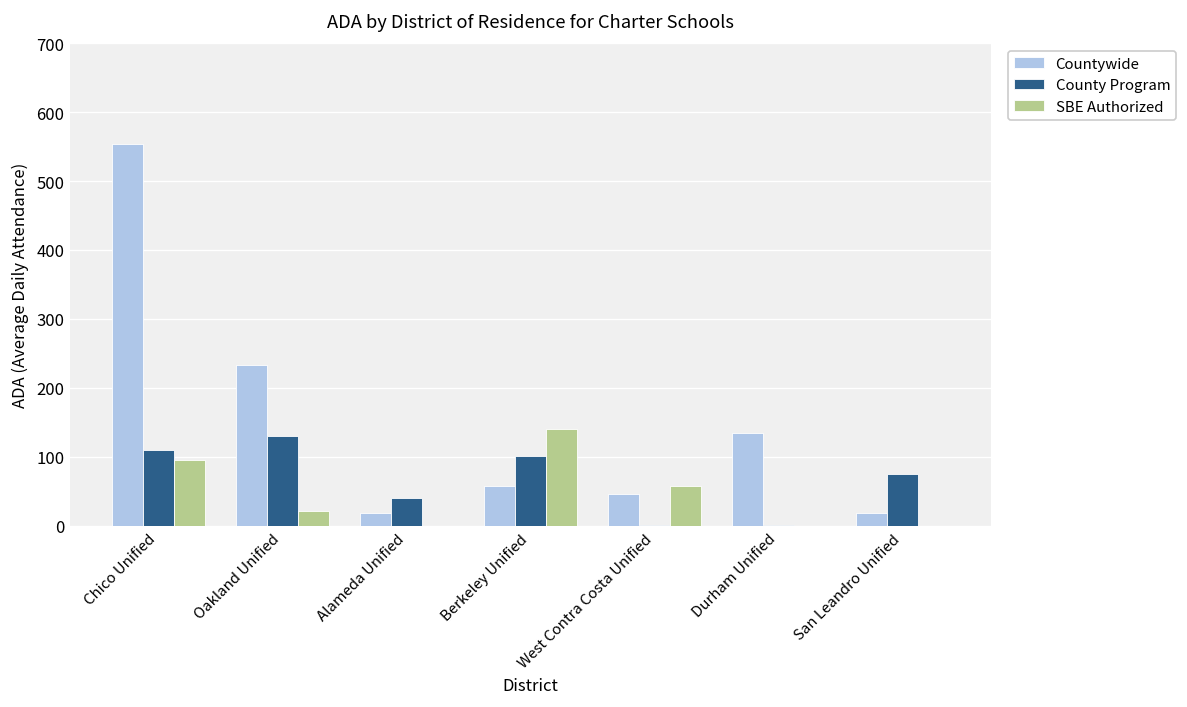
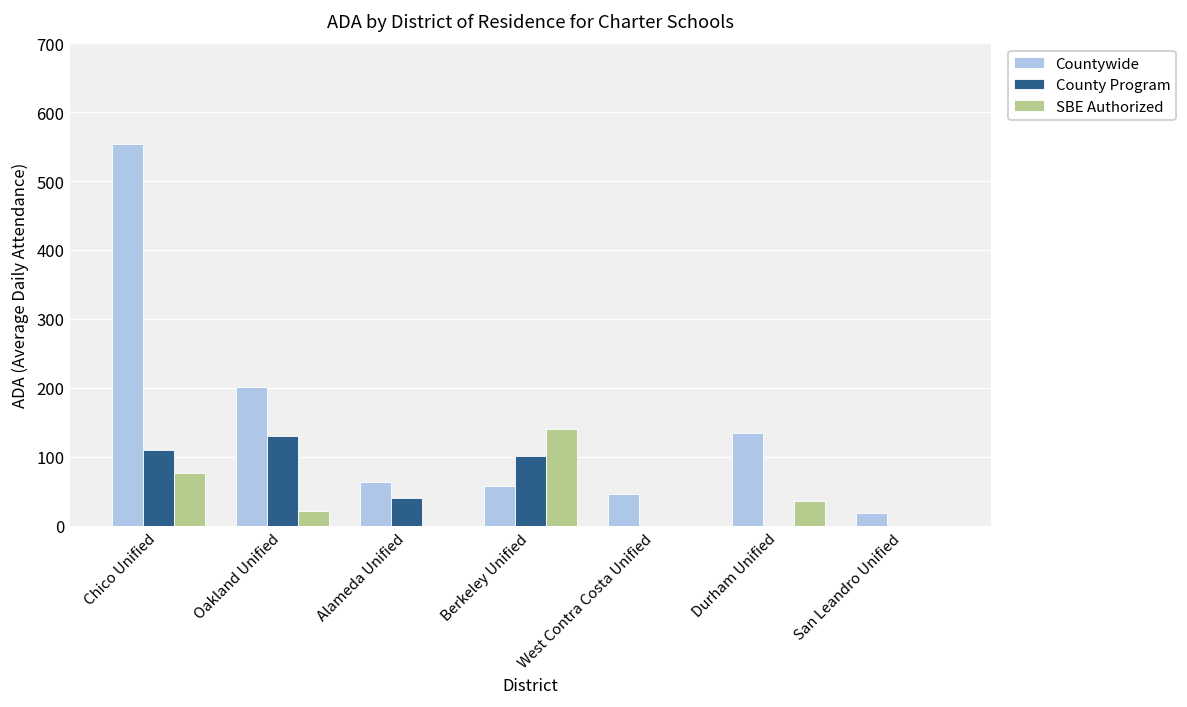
SBE Authorized, Chico Unified: 100 -> 80
Countywide, Oakland Unified: 230 -> 200
Countywide, Alameda Unified: 20 -> 60
SBE Authorized, West Contra Costa Unified: 60 -> 0
SBE Authorized, Durham Unified: 0 -> 40
County Program, San Leandro Unified: 70 -> 0
